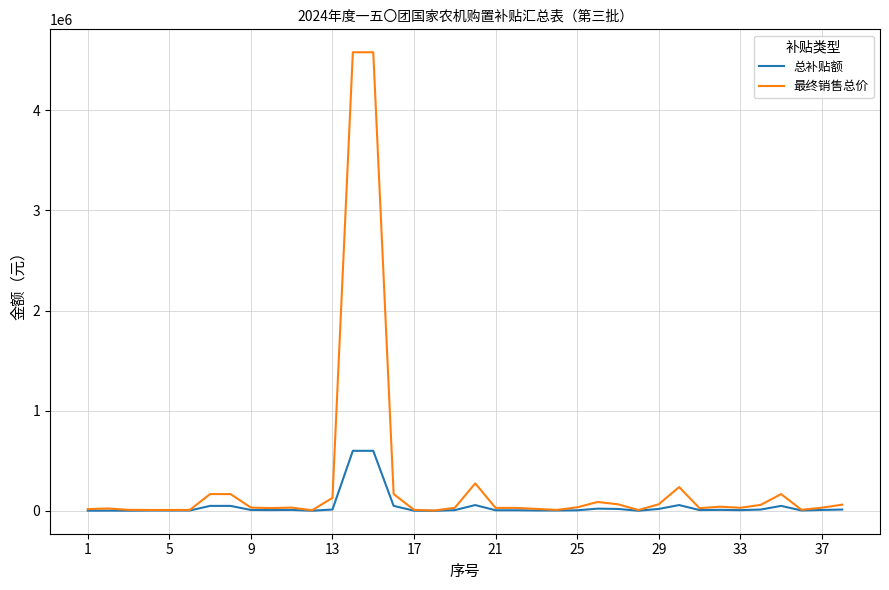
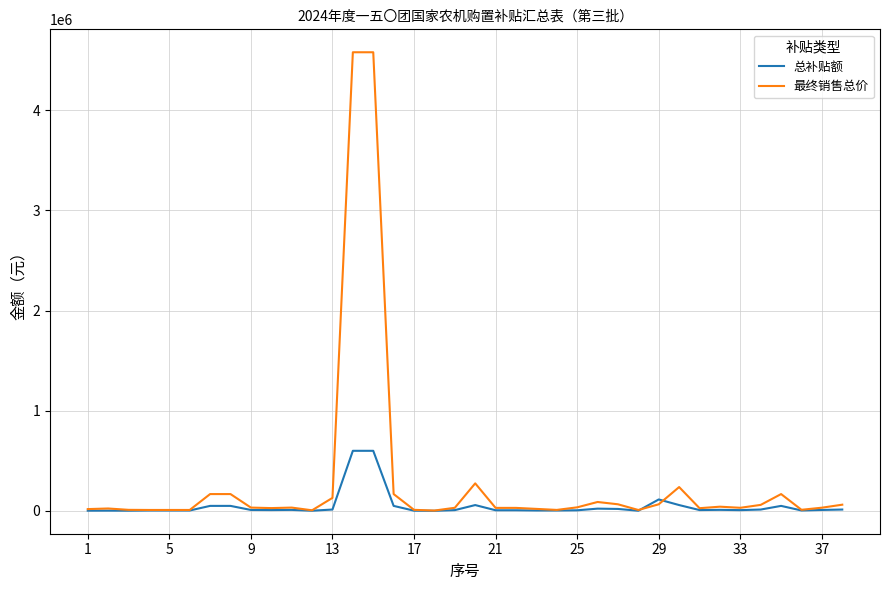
总补贴额, 29: 20000 -> 110000
